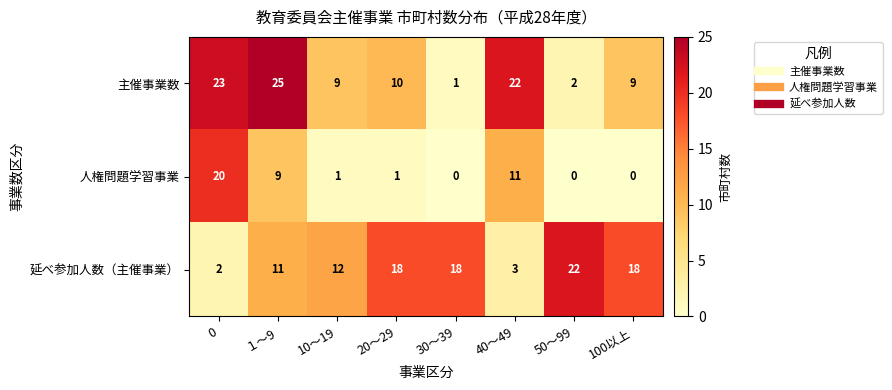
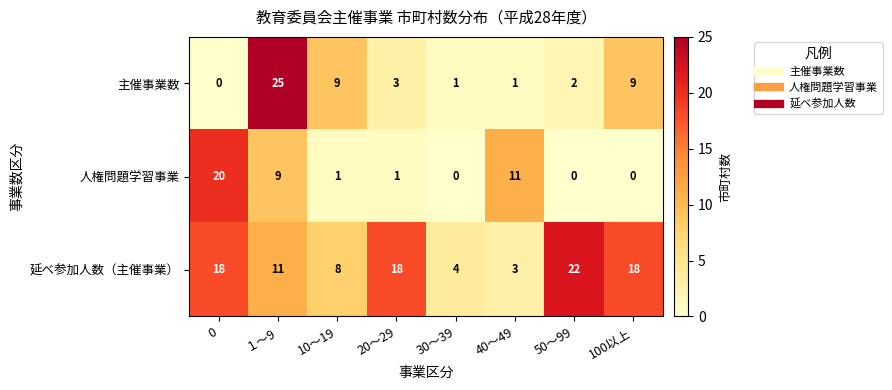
主催事業数, 0: 23 -> 0
主催事業数, 20～29: 10 -> 3
主催事業数, 40～49: 22 -> 1
延べ参加人数（主催事業）, 0: 2 -> 18
延べ参加人数（主催事業）, 10～19: 12 -> 8
延べ参加人数（主催事業）, 30～39: 18 -> 4
